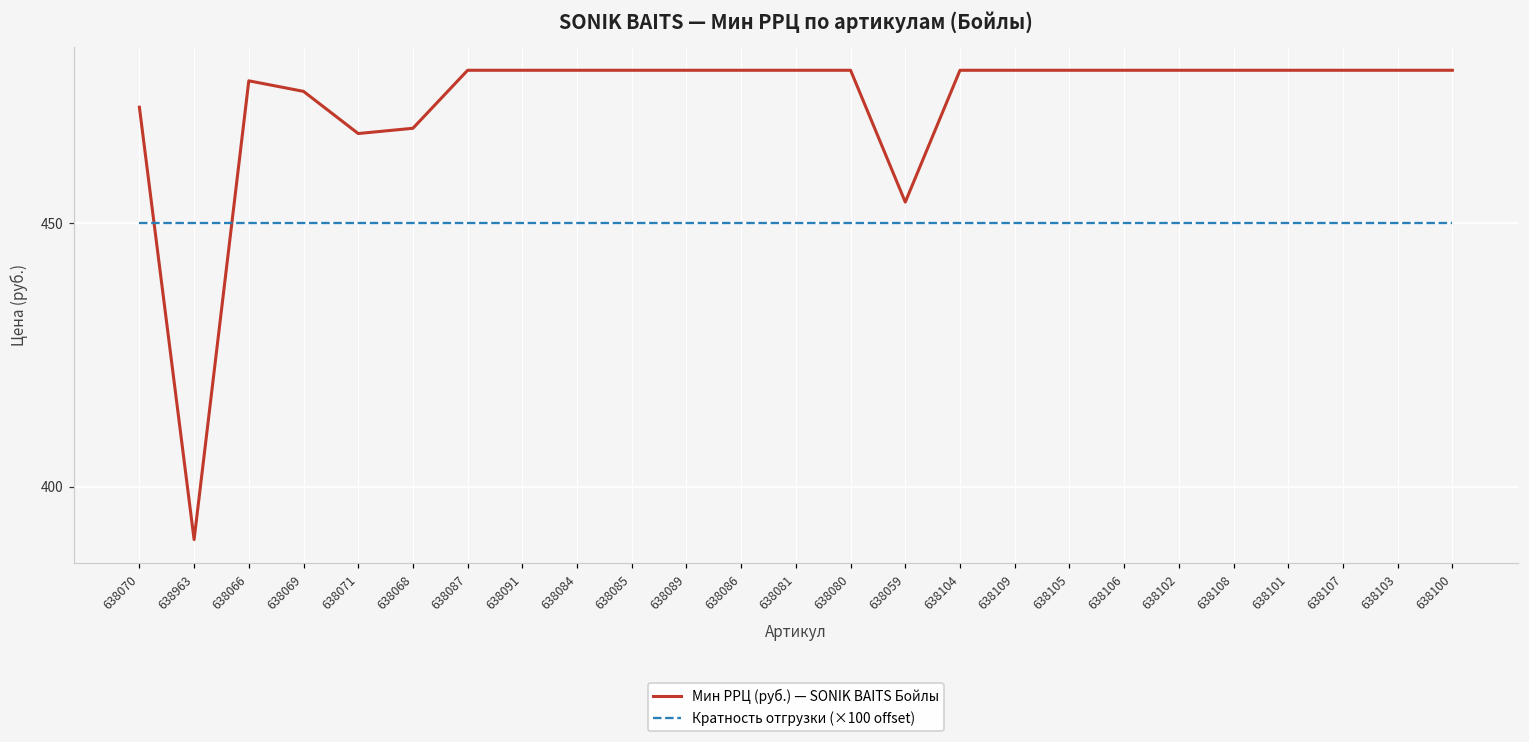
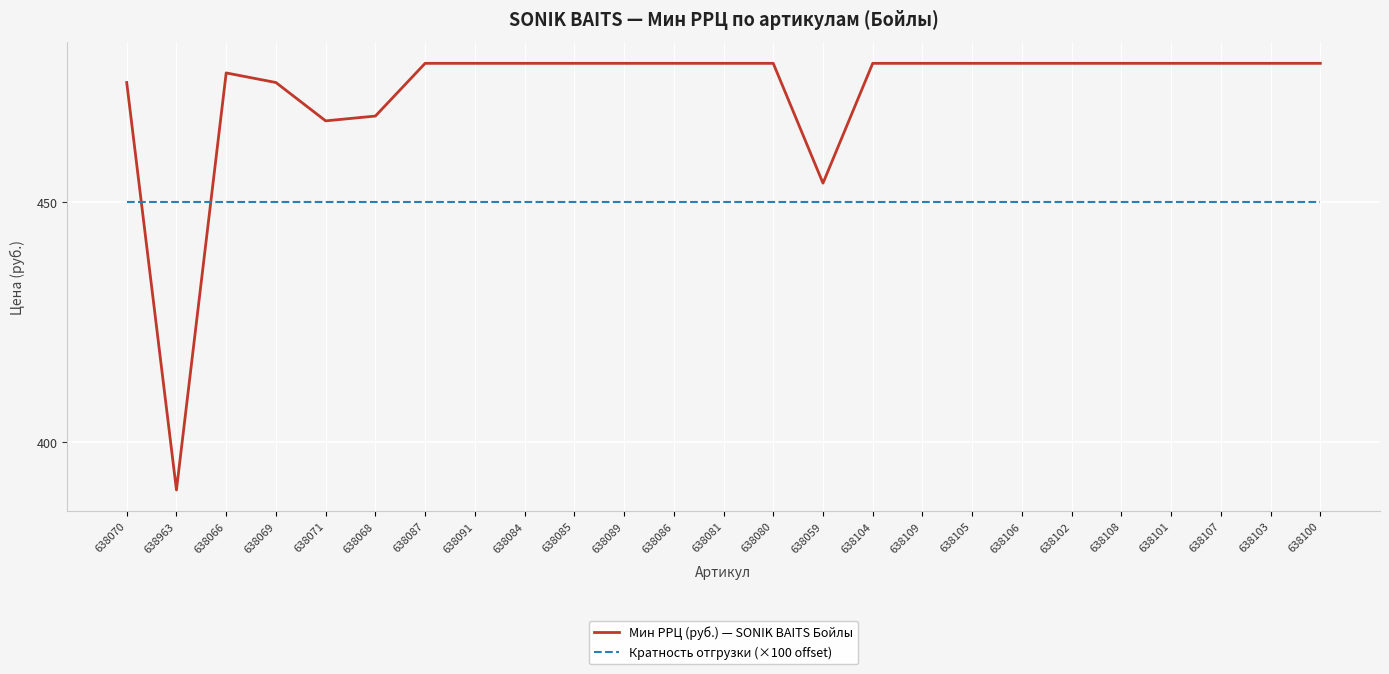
Мин РРЦ (руб.) — SONIK BAITS Бойлы, 638070: 472 -> 475
